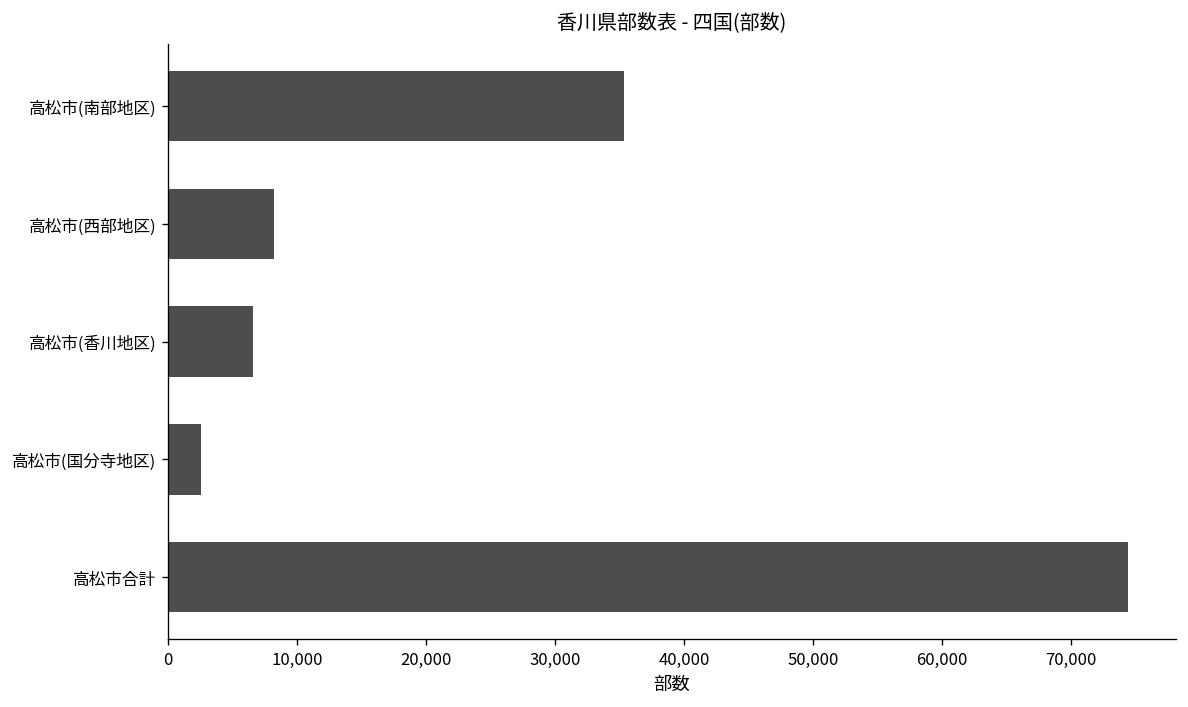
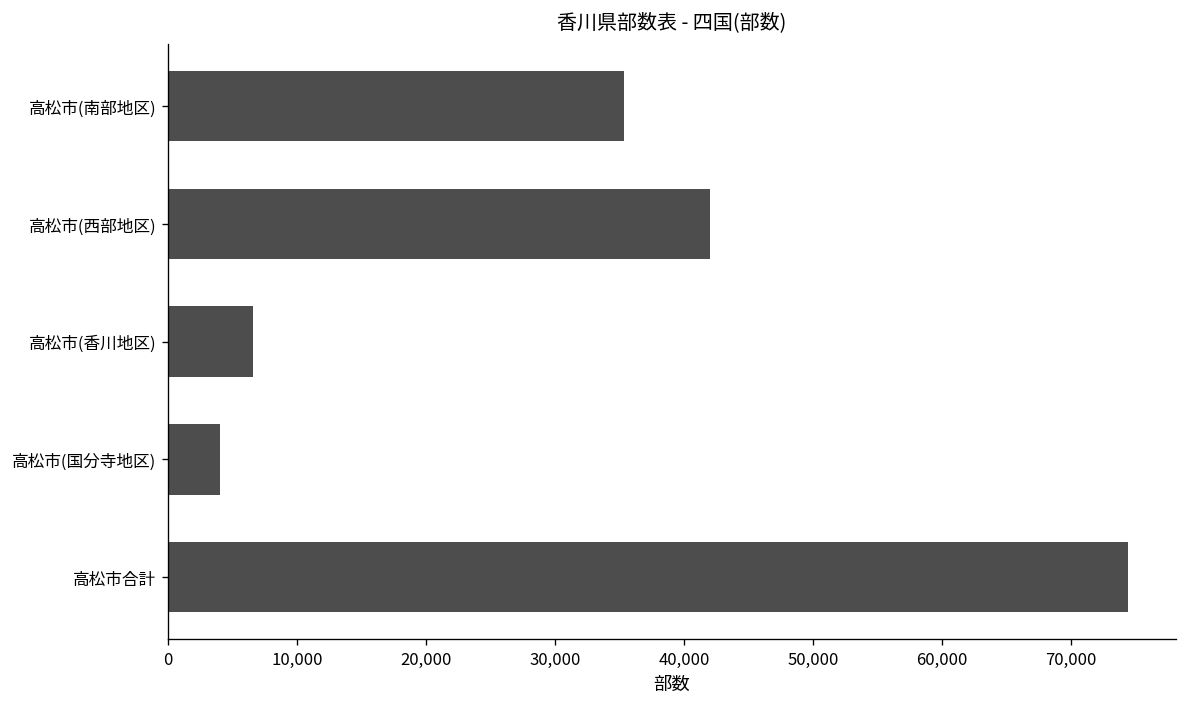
高松市(西部地区): 8,300 -> 42,000
高松市(国分寺地区): 2,600 -> 4,000
